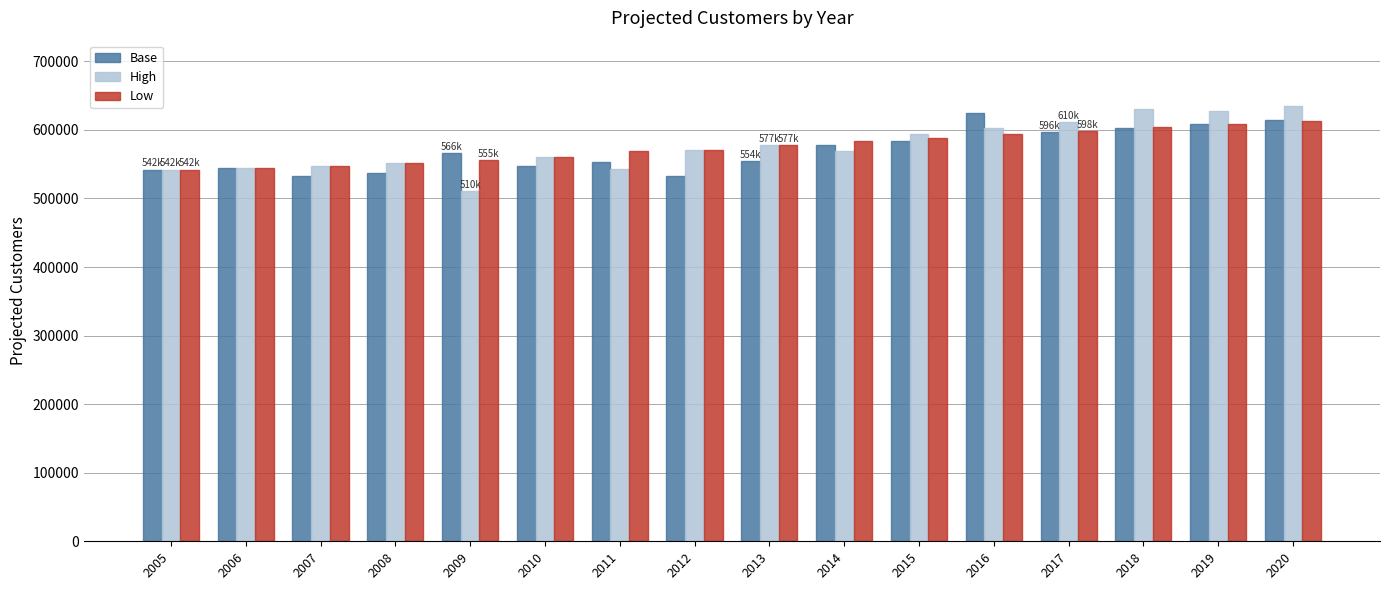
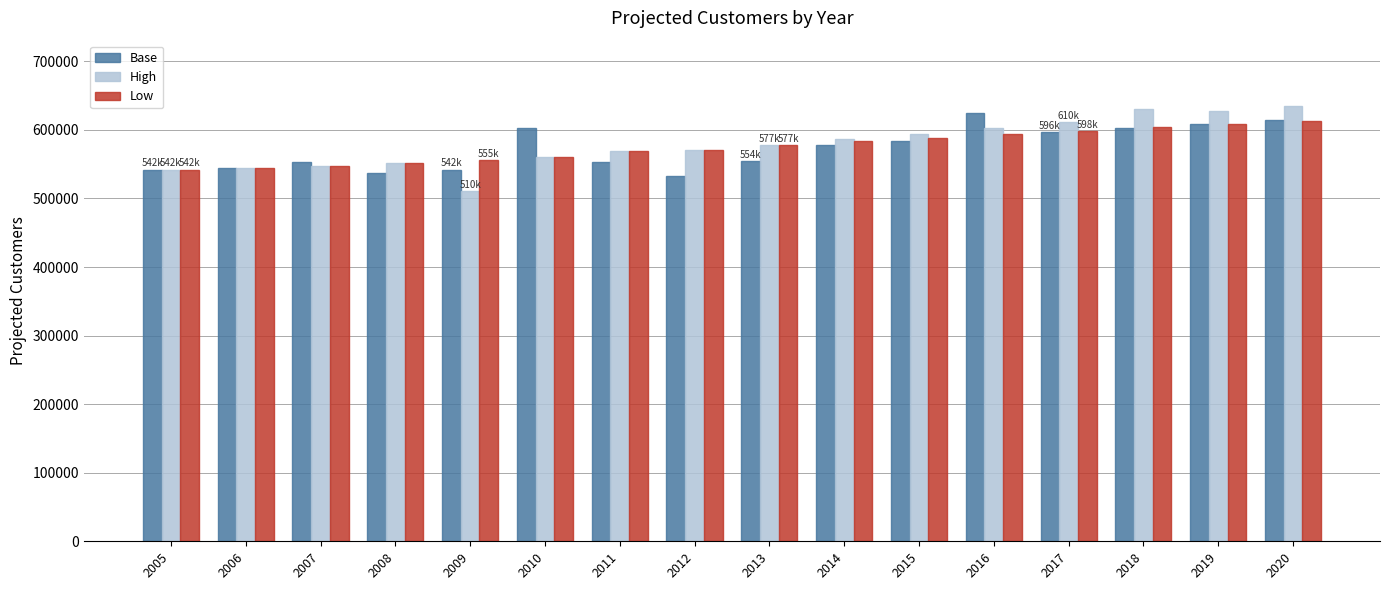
Base, 2007: 530000 -> 550000
Base, 2009: 566k -> 542k
Base, 2010: 550000 -> 600000
High, 2011: 540000 -> 570000
High, 2014: 570000 -> 590000
